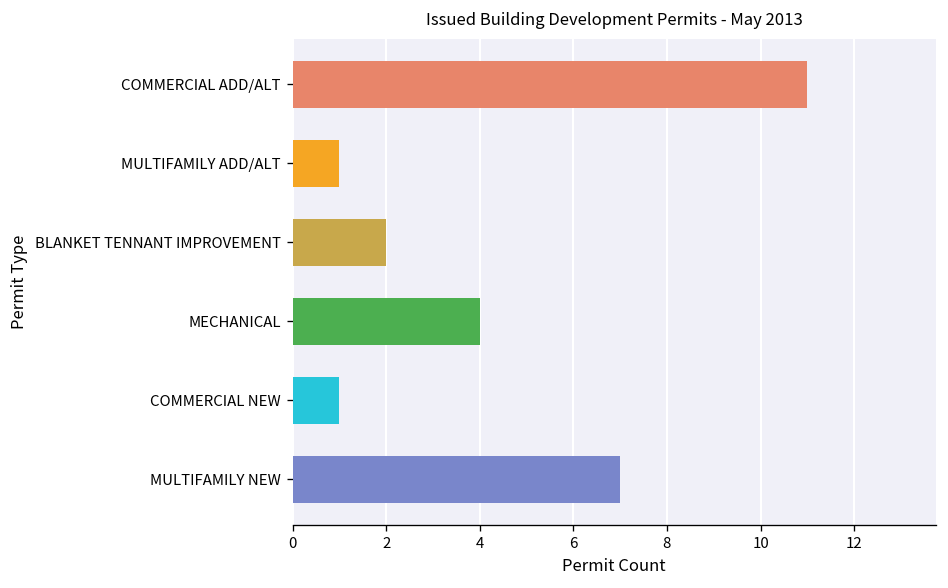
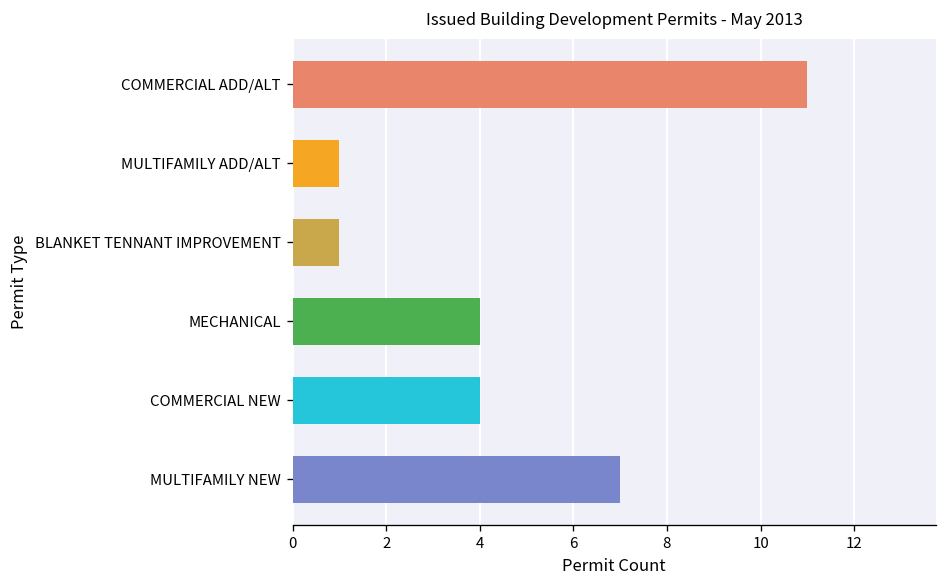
BLANKET TENNANT IMPROVEMENT: 2 -> 1
COMMERCIAL NEW: 1 -> 4
